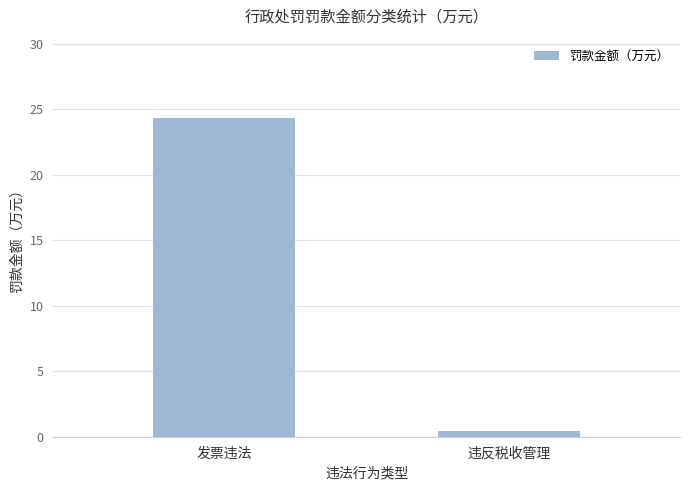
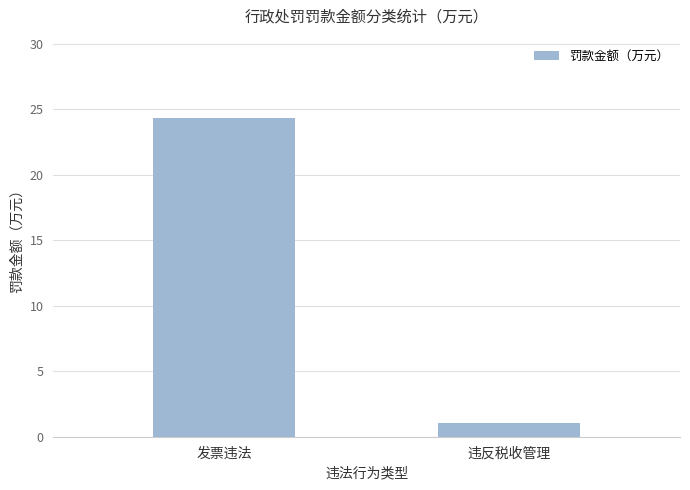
违反税收管理: 0.4 -> 1.0
